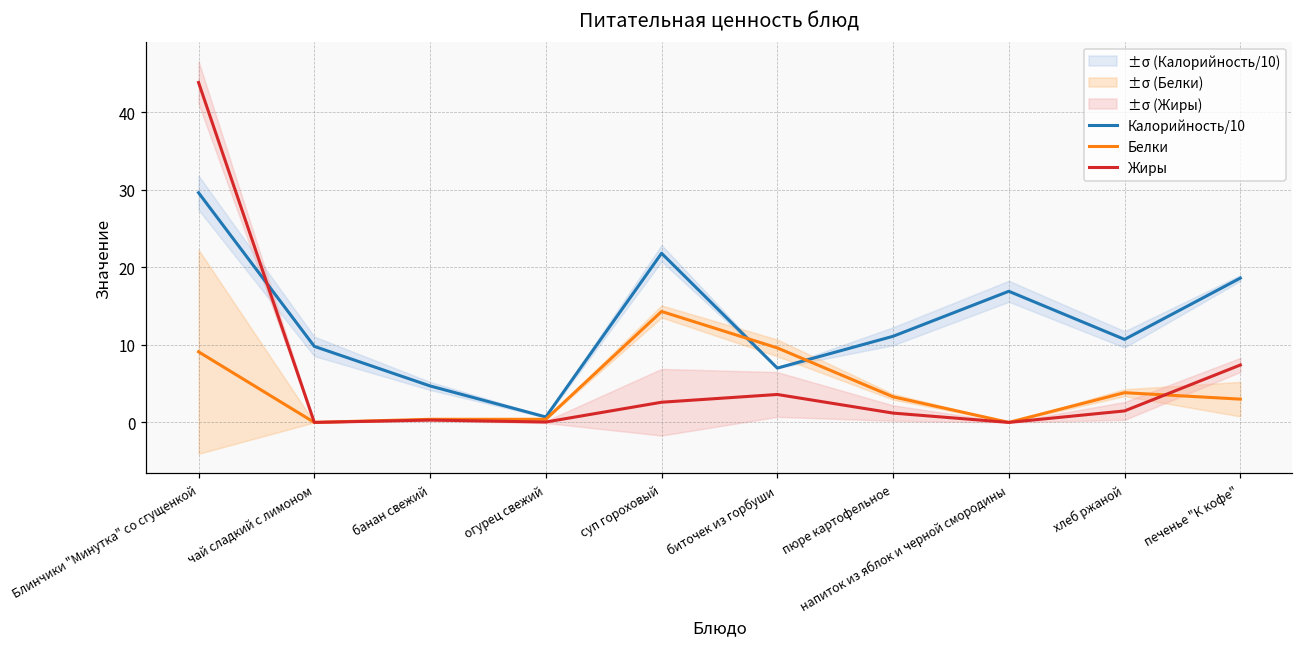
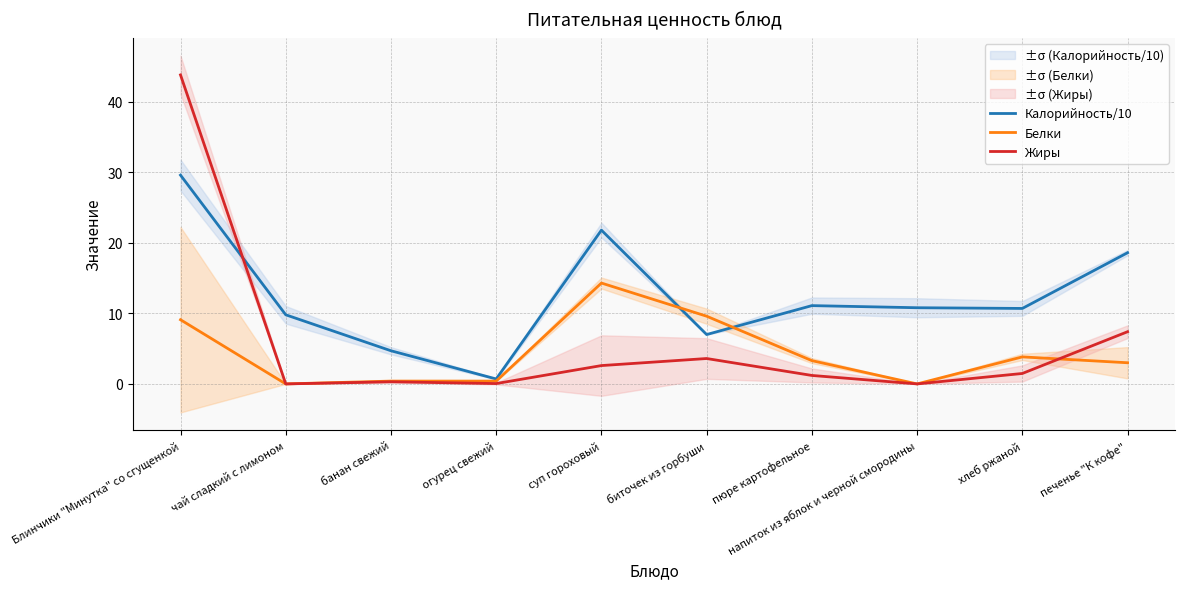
Калорийность/10, напиток из яблок и черной смородины: 17 -> 11
